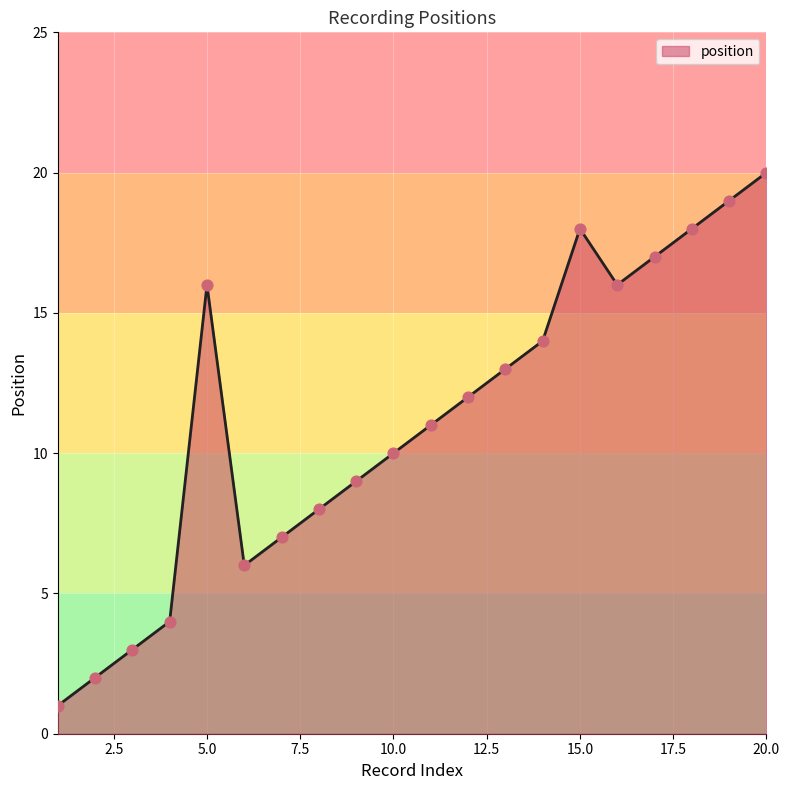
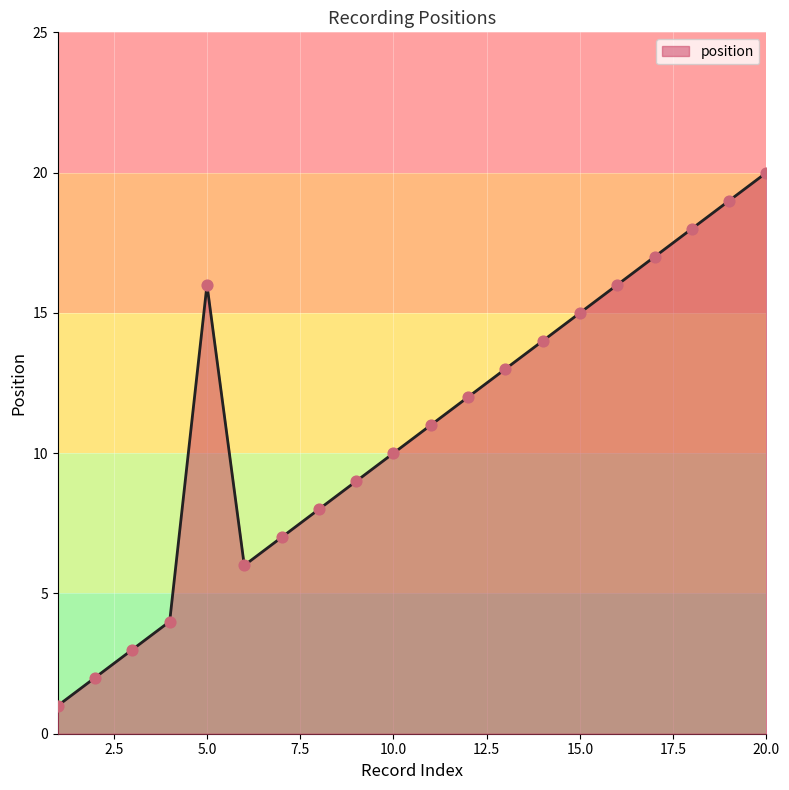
15.0: 18 -> 15
